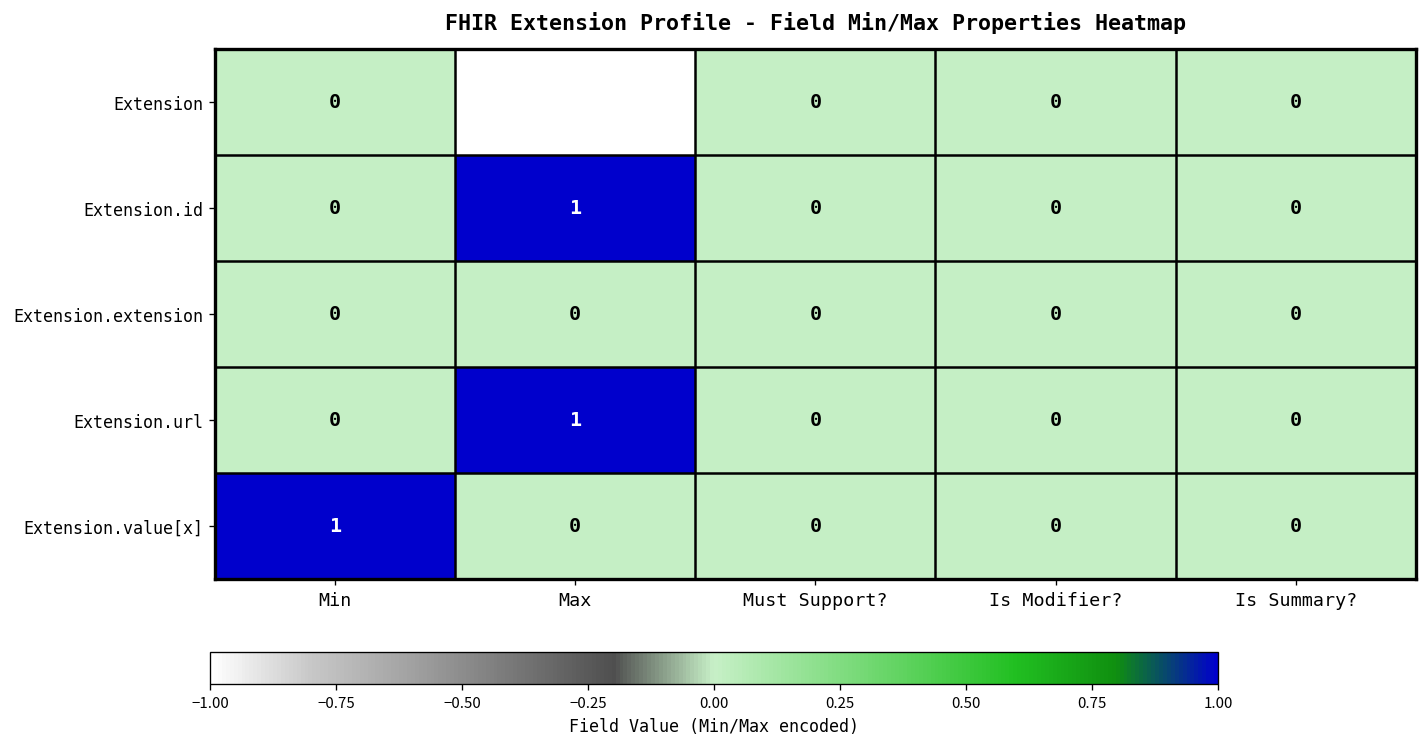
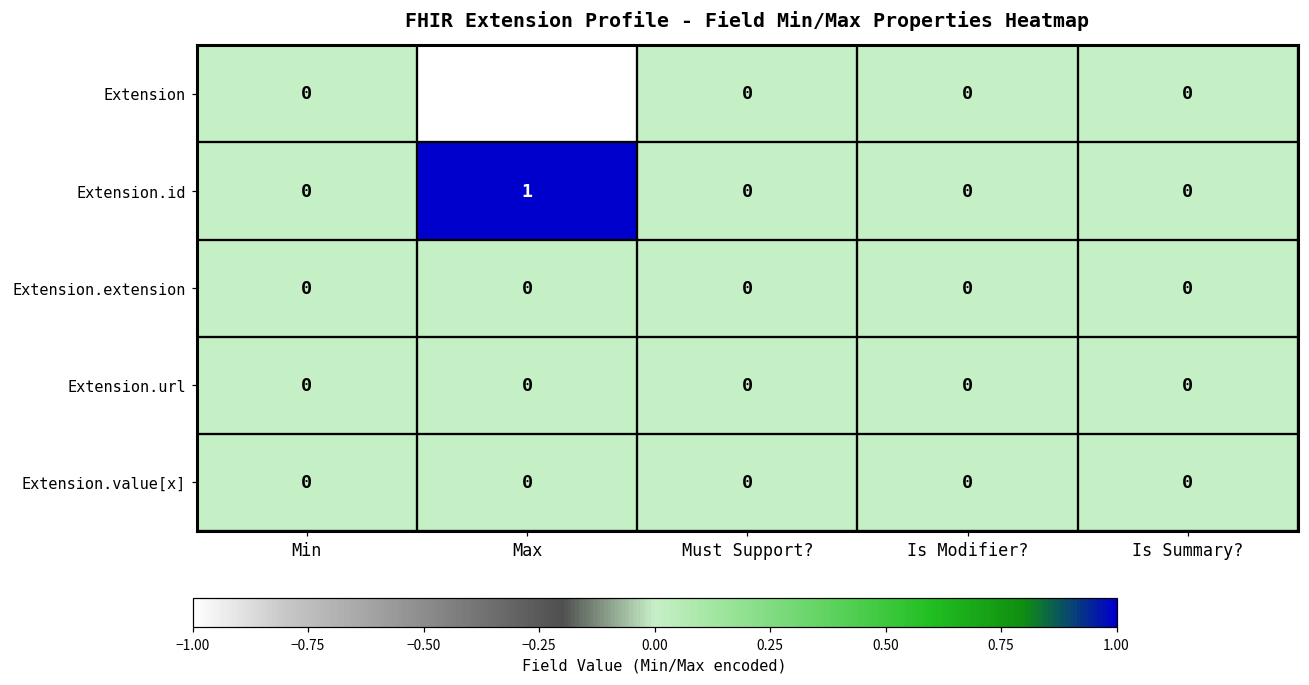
Extension.url, Max: 1 -> 0
Extension.value[x], Min: 1 -> 0
